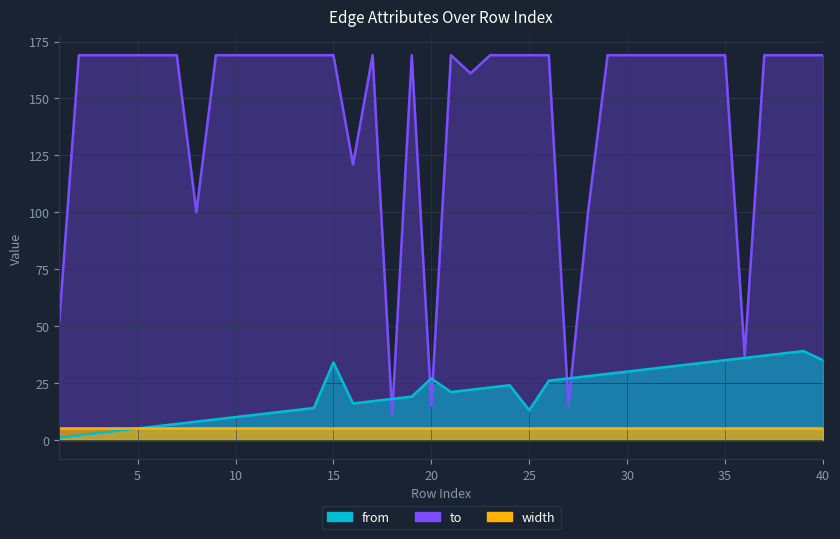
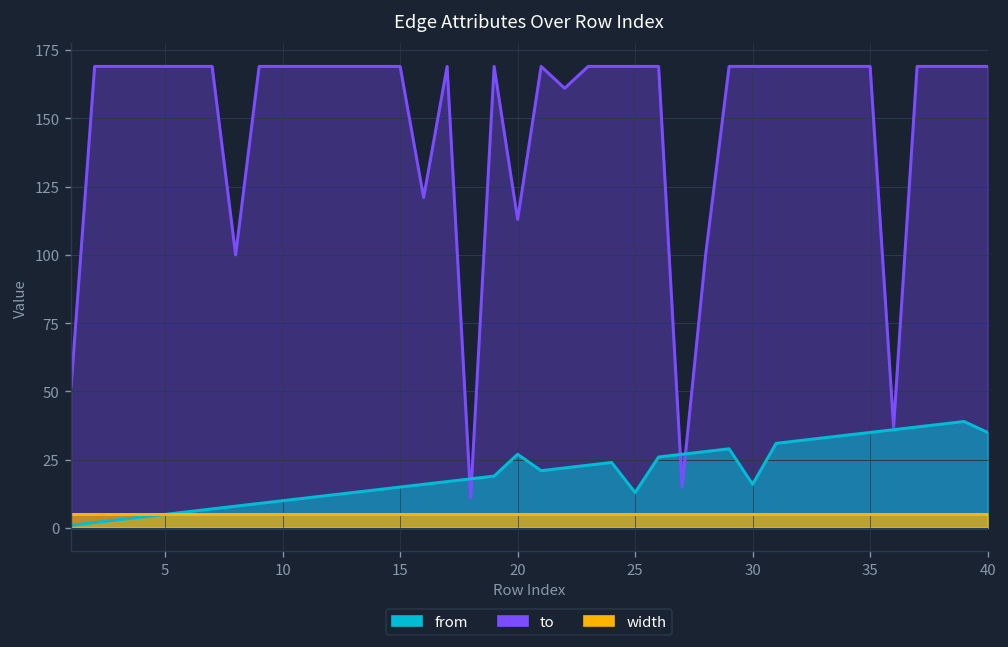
from, 15: 34 -> 15
to, 20: 15 -> 113
from, 30: 30 -> 16
